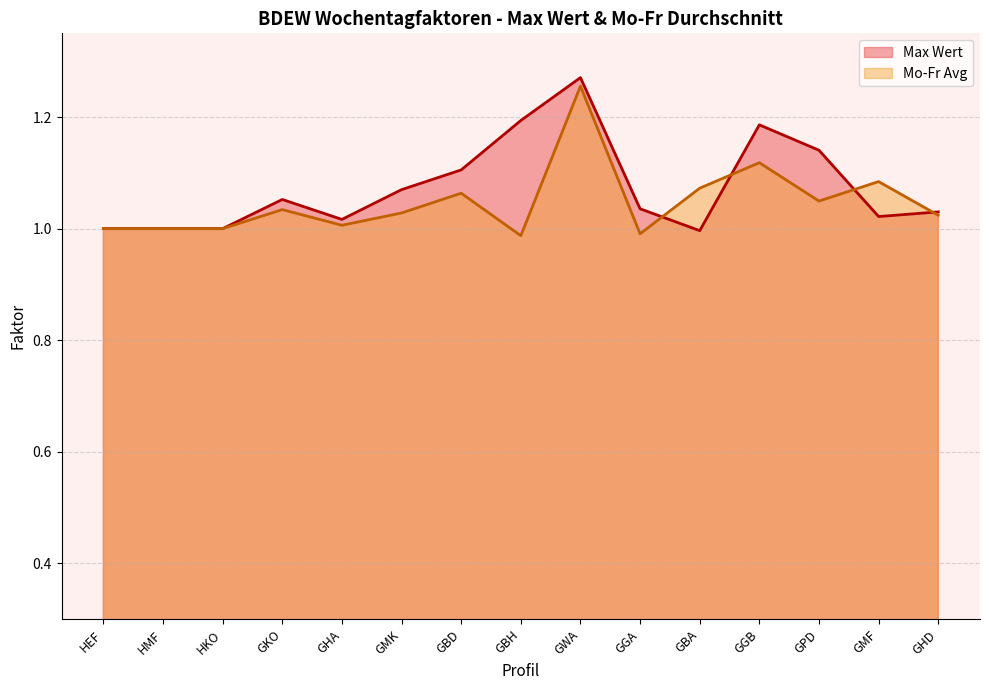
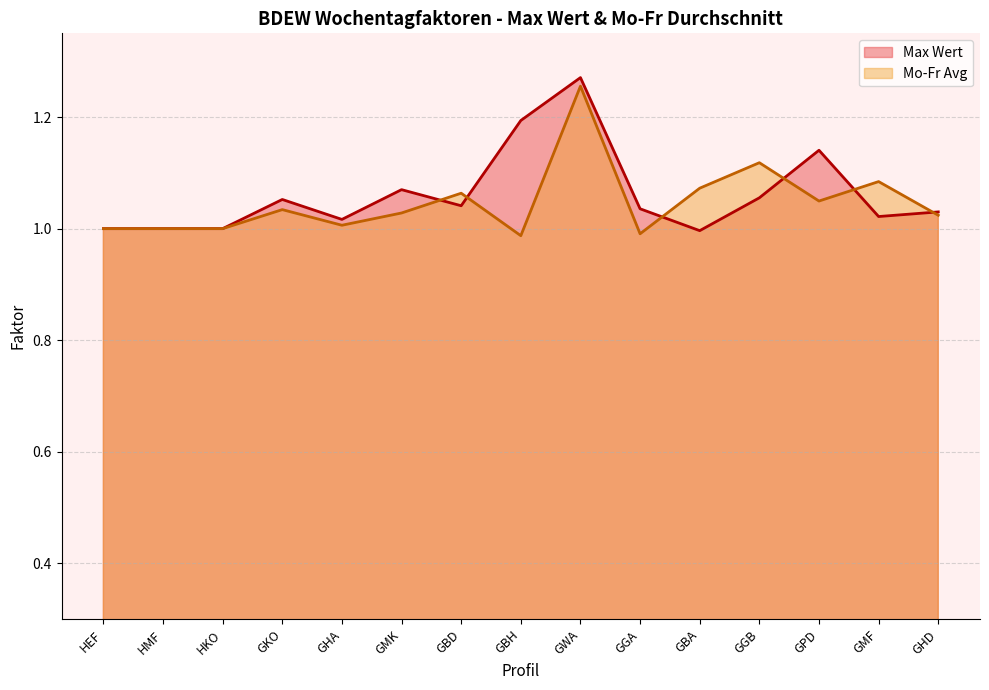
Max Wert, GBD: 1.11 -> 1.04
Max Wert, GGB: 1.19 -> 1.06
